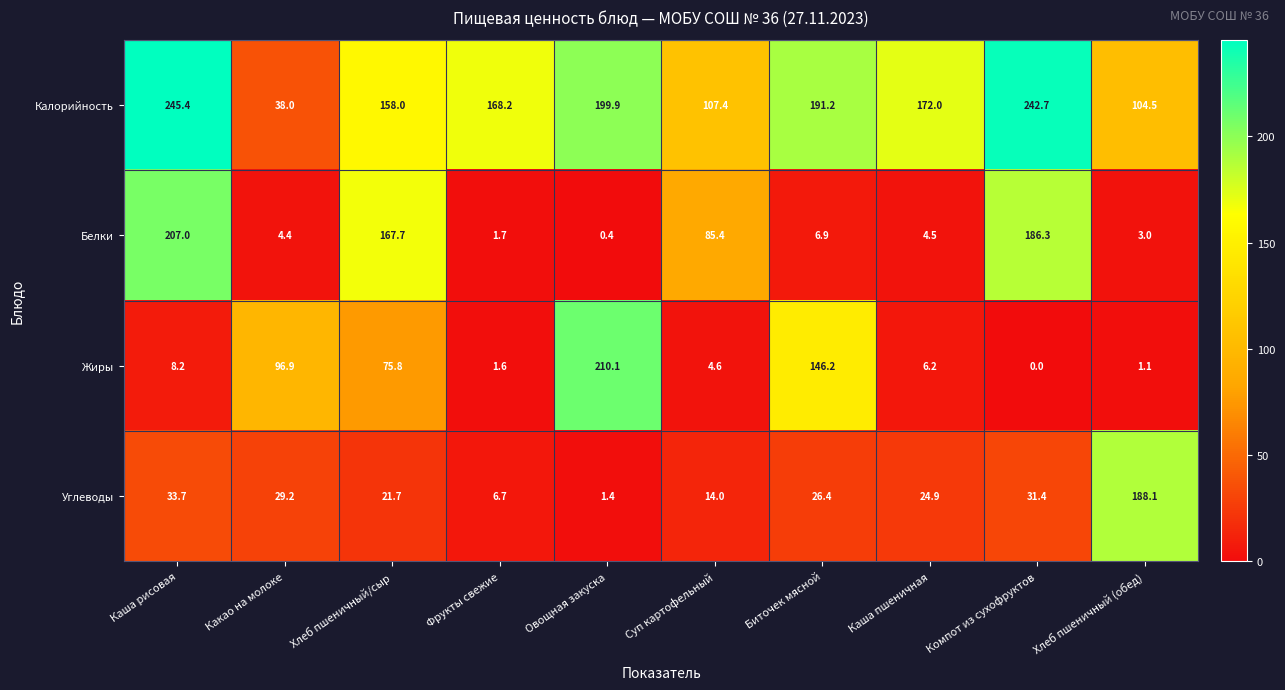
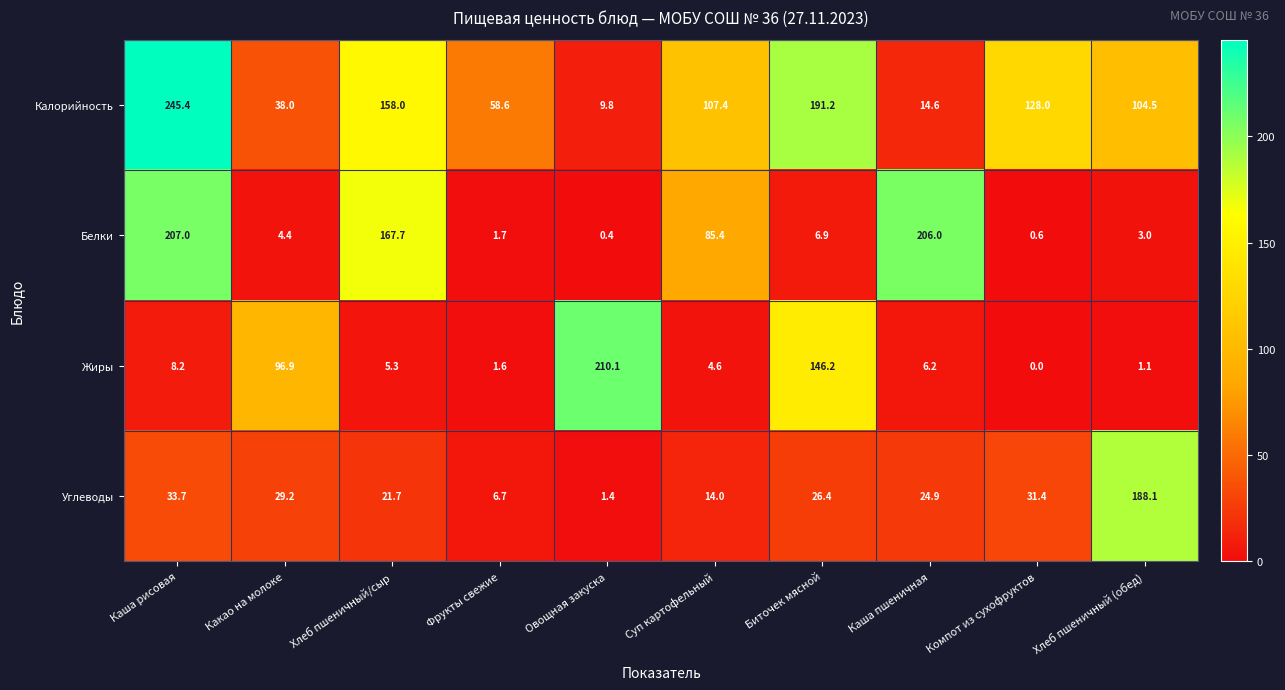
Калорийность, Фрукты свежие: 168.2 -> 58.6
Калорийность, Овощная закуска: 199.9 -> 9.8
Калорийность, Каша пшеничная: 172.0 -> 14.6
Калорийность, Компот из сухофруктов: 242.7 -> 128.0
Белки, Каша пшеничная: 4.5 -> 206.0
Белки, Компот из сухофруктов: 186.3 -> 0.6
Жиры, Хлеб пшеничный/сыр: 75.8 -> 5.3
